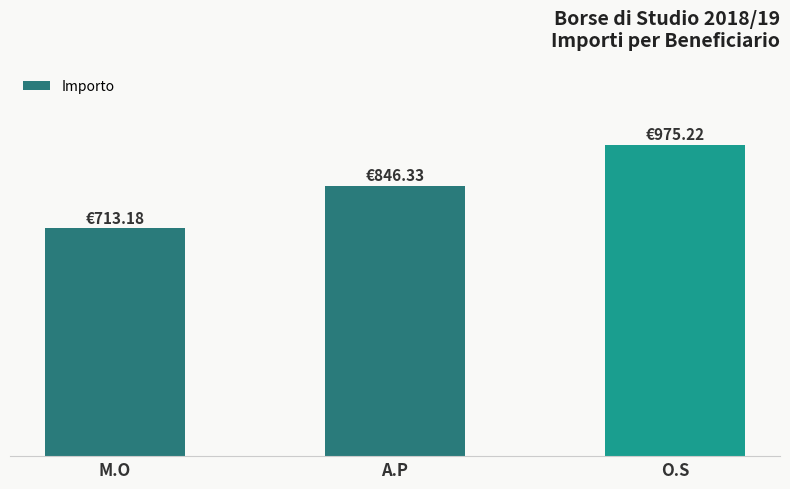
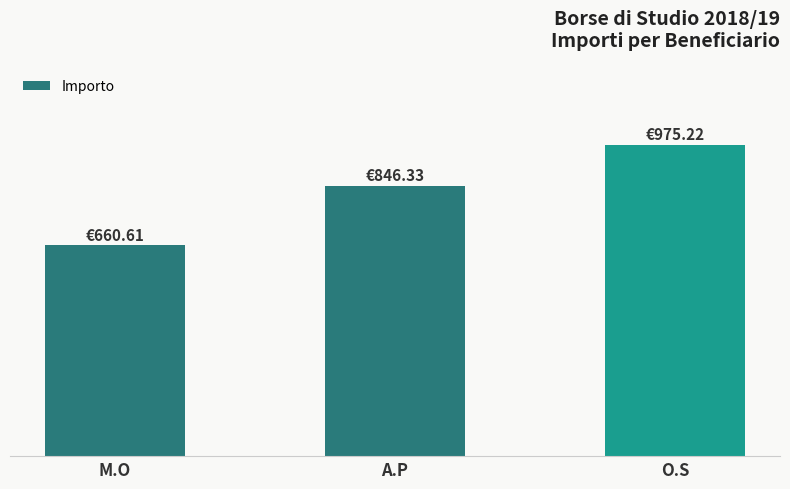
M.O: €713.18 -> €660.61
